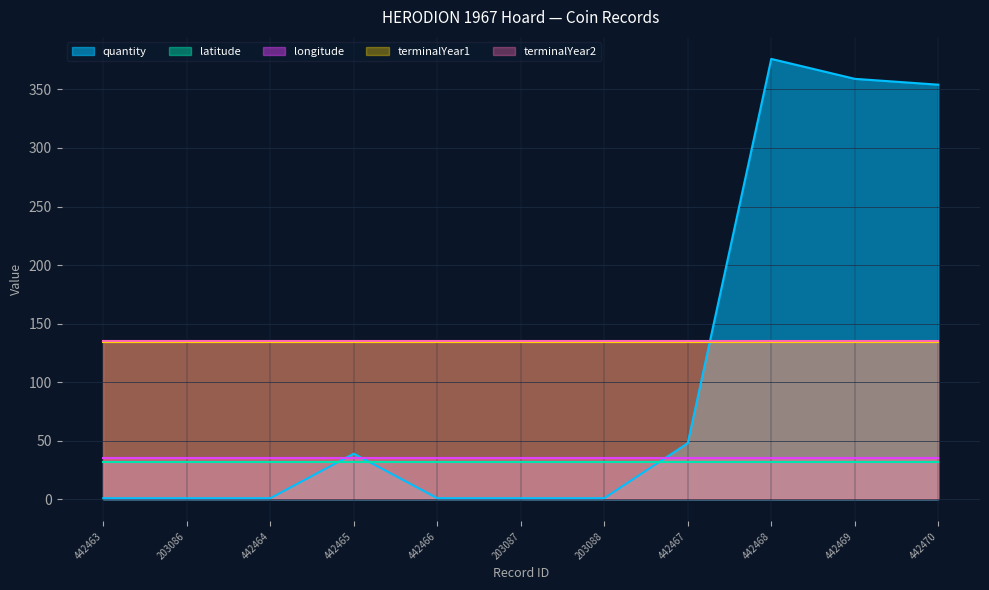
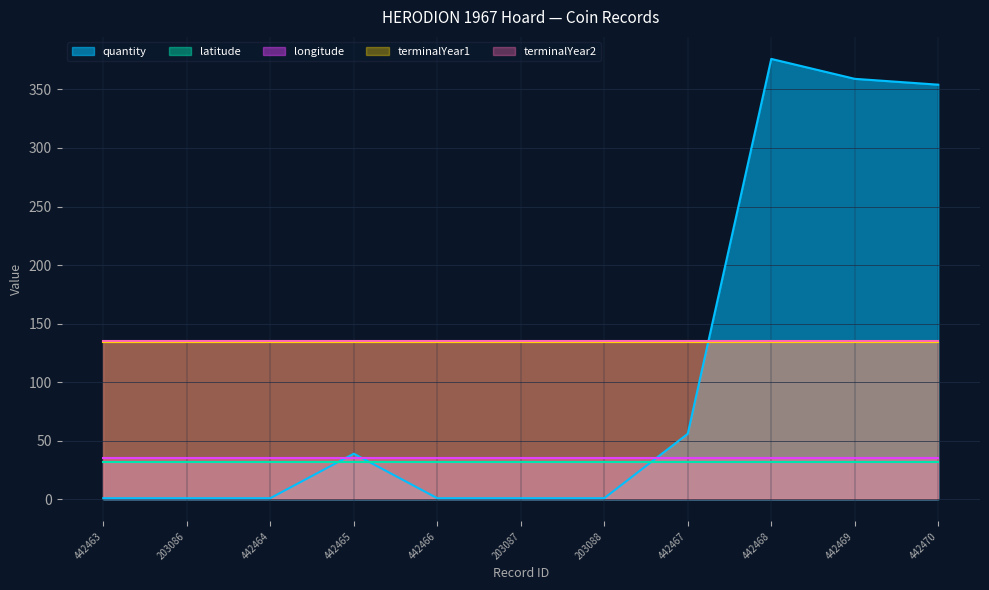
quantity, 442467: 48 -> 56
